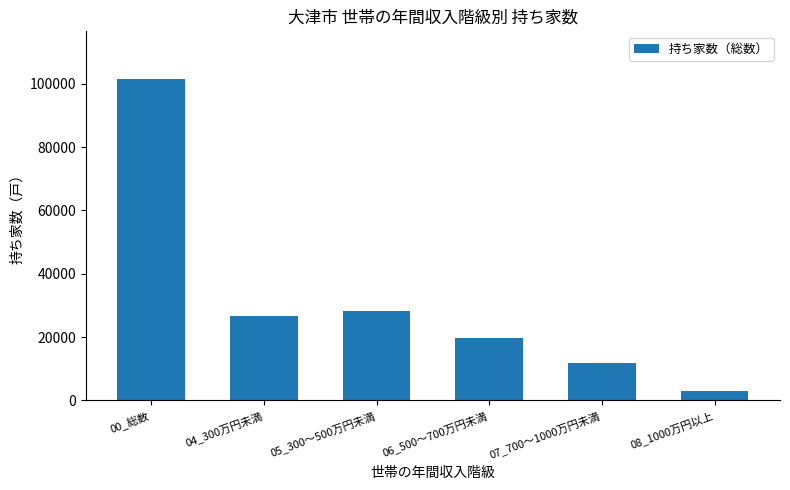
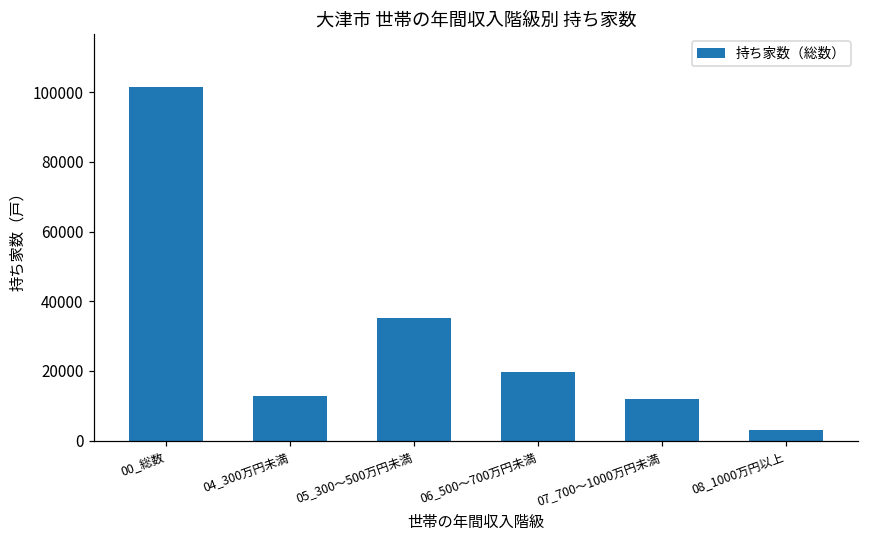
04_300万円未満: 27000 -> 13000
05_300～500万円未満: 28000 -> 35000
